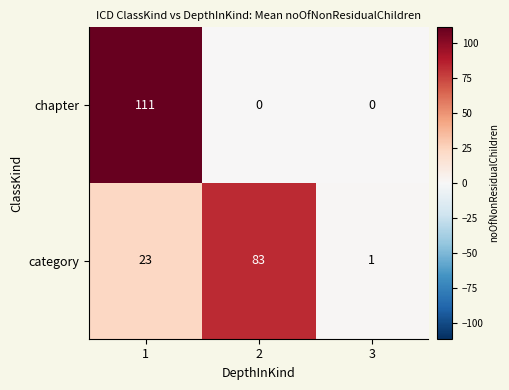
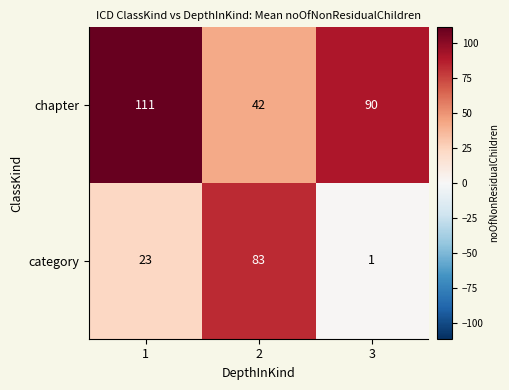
chapter, 2: 0 -> 42
chapter, 3: 0 -> 90
